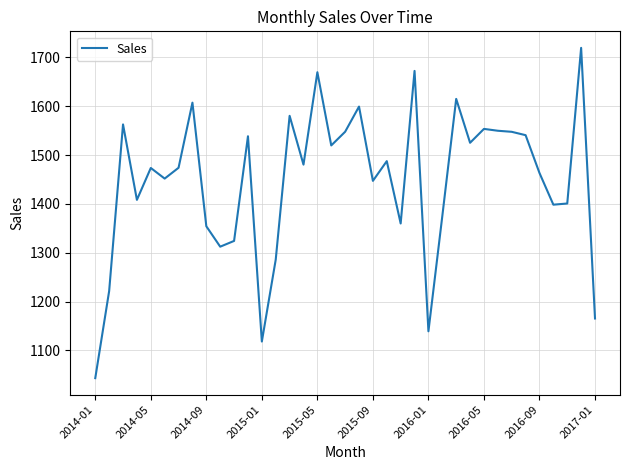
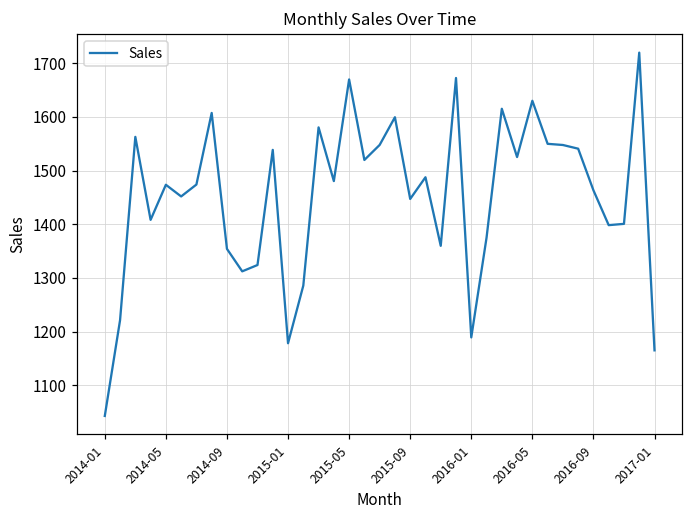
2015-01: 1120 -> 1180
2016-01: 1140 -> 1190
2016-05: 1550 -> 1630
